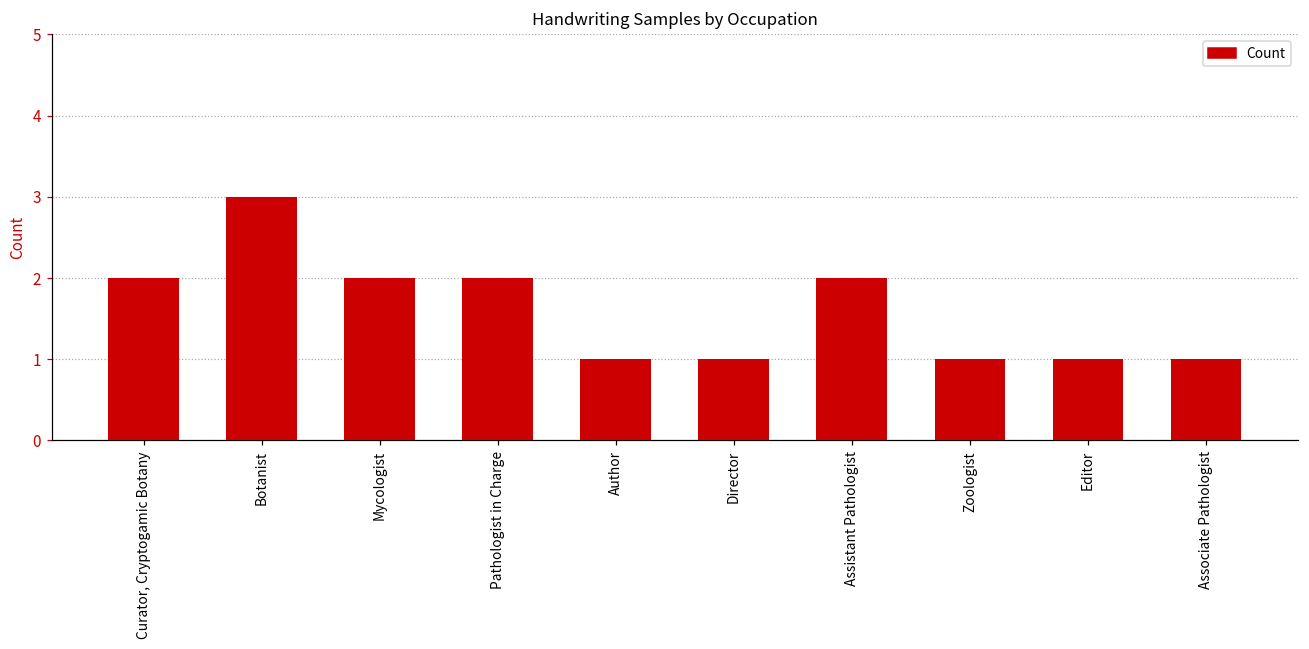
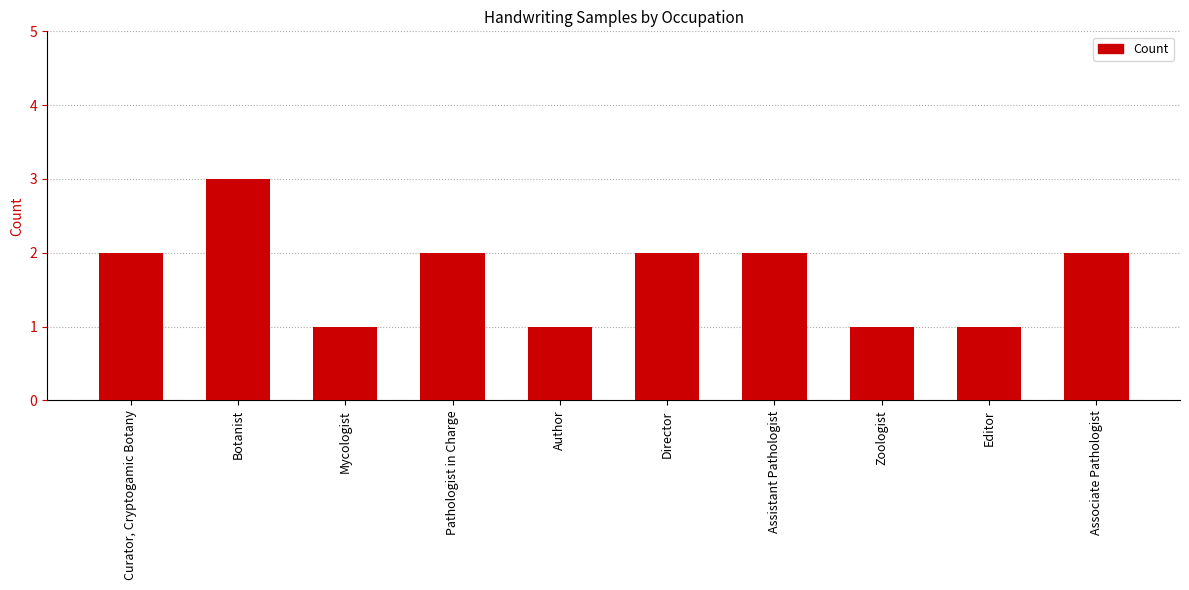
Mycologist: 2 -> 1
Director: 1 -> 2
Associate Pathologist: 1 -> 2
